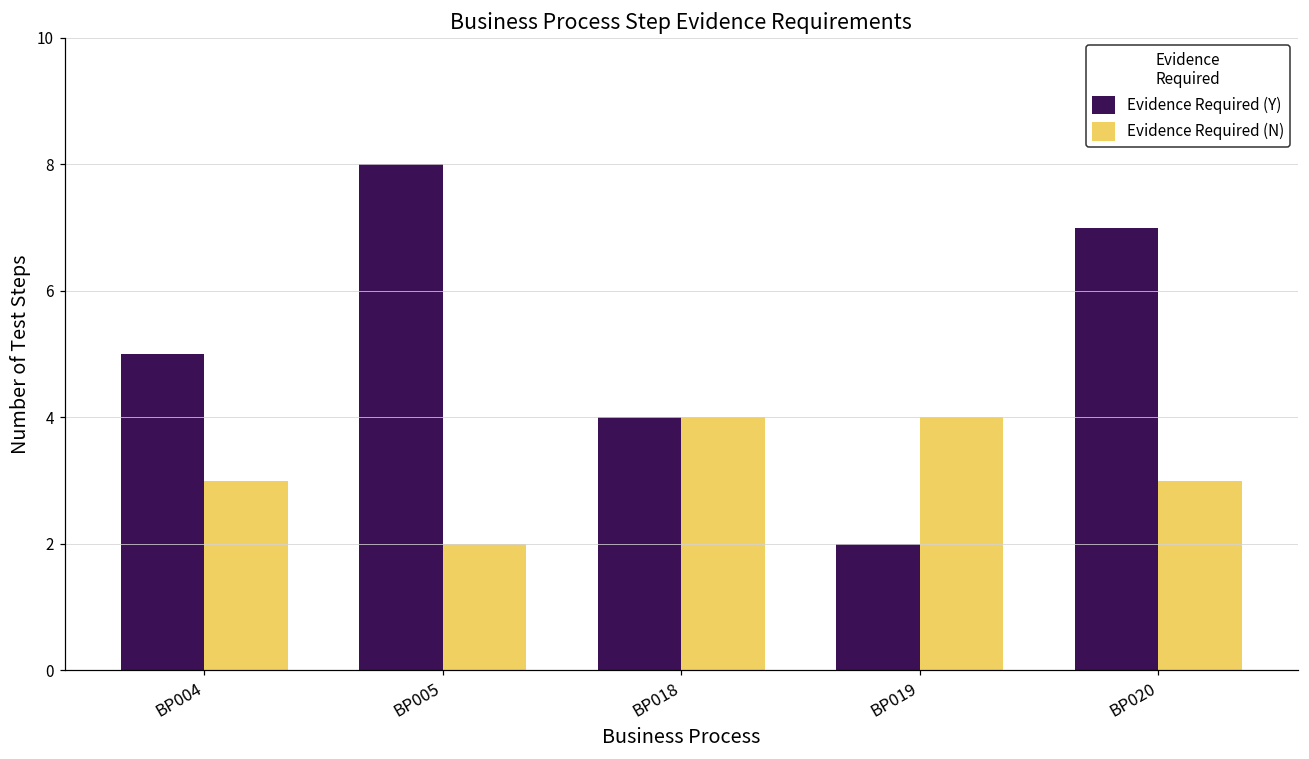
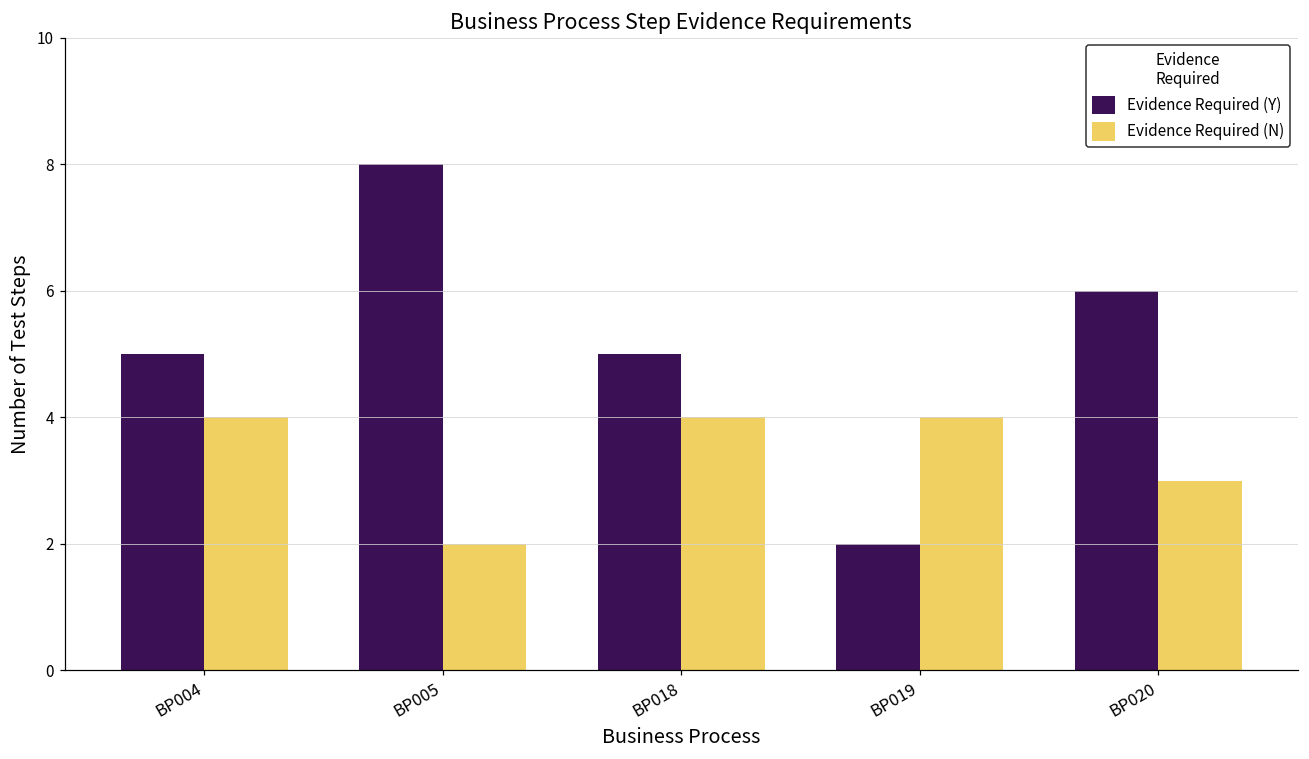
Evidence Required (N), BP004: 3 -> 4
Evidence Required (Y), BP018: 4 -> 5
Evidence Required (Y), BP020: 7 -> 6
